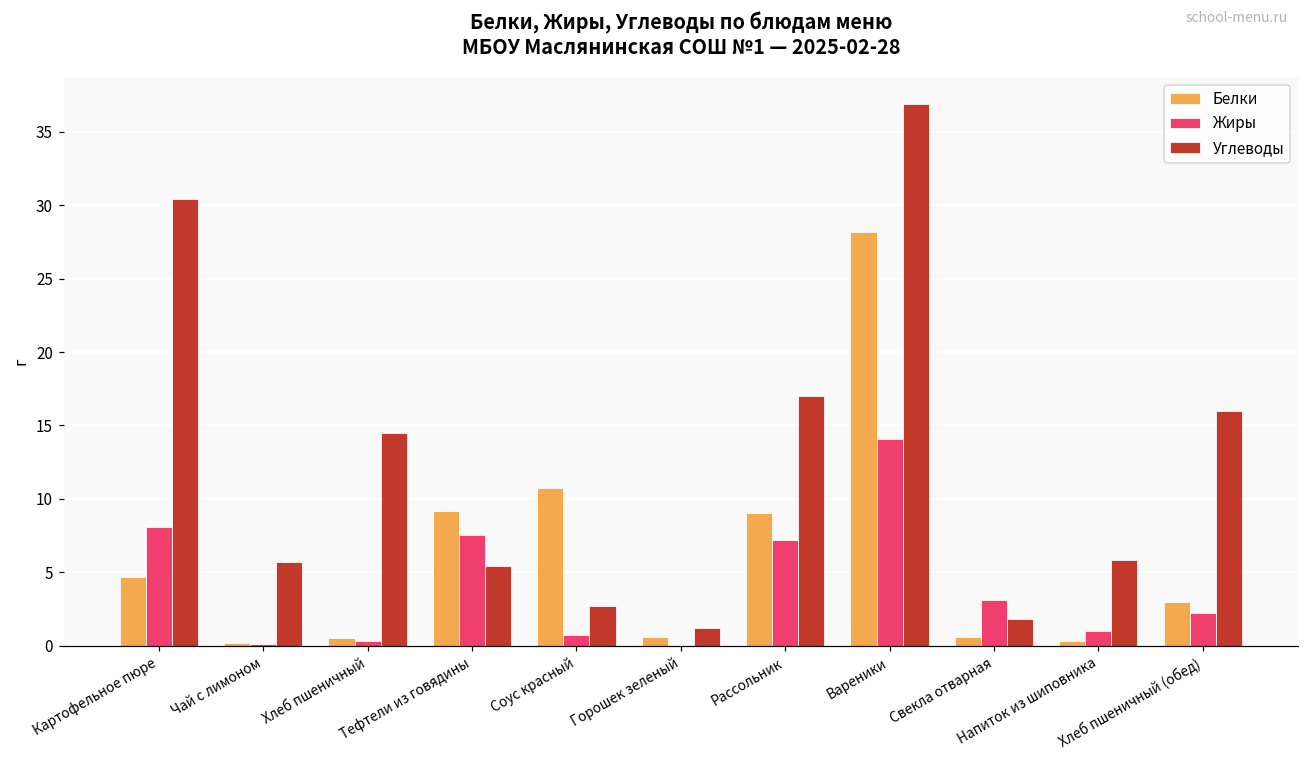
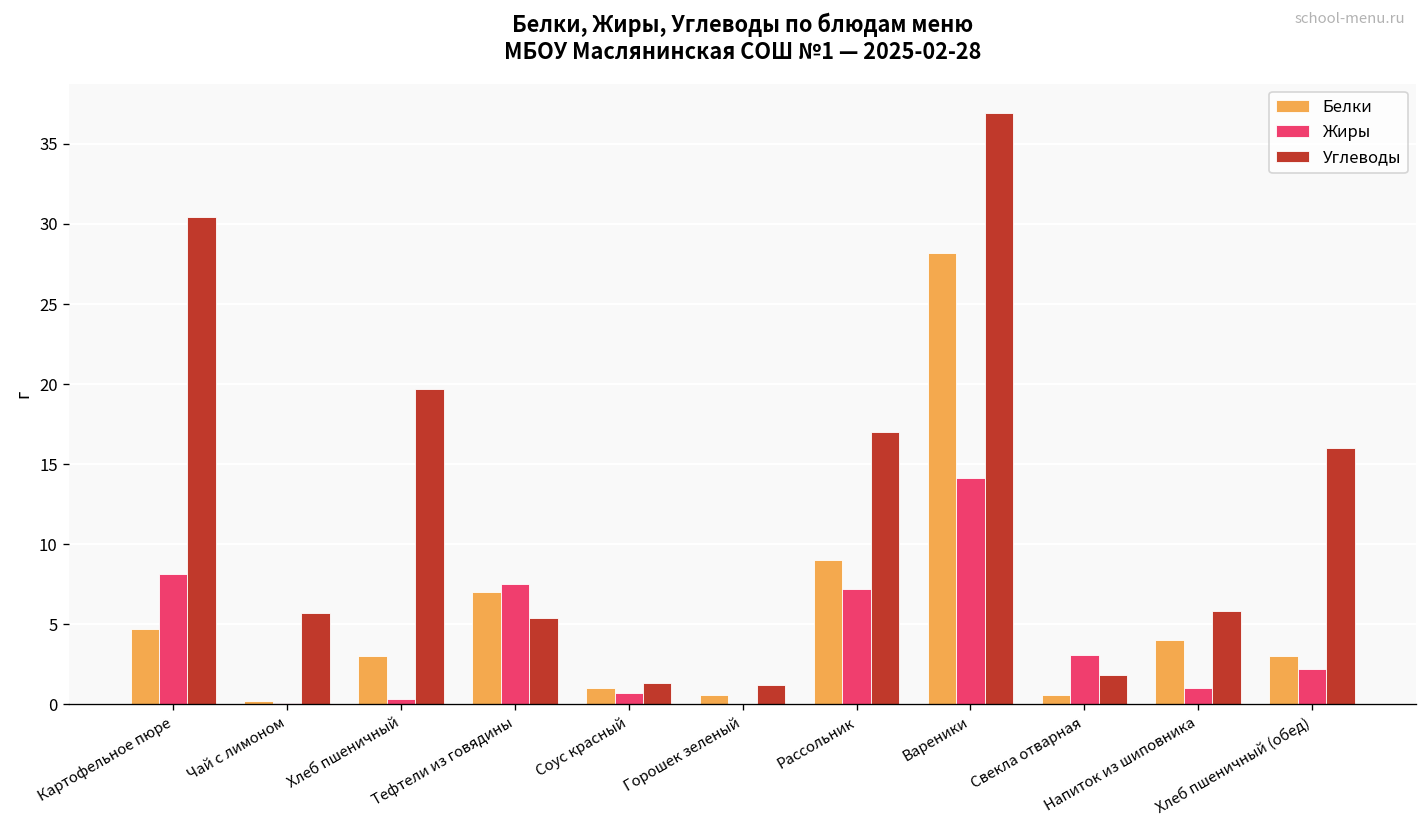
Белки, Хлеб пшеничный: 0.5 -> 3.0
Углеводы, Хлеб пшеничный: 14.5 -> 19.7
Белки, Тефтели из говядины: 9.2 -> 7.0
Белки, Соус красный: 10.7 -> 1.0
Углеводы, Соус красный: 2.7 -> 1.3
Белки, Напиток из шиповника: 0.3 -> 4.0
